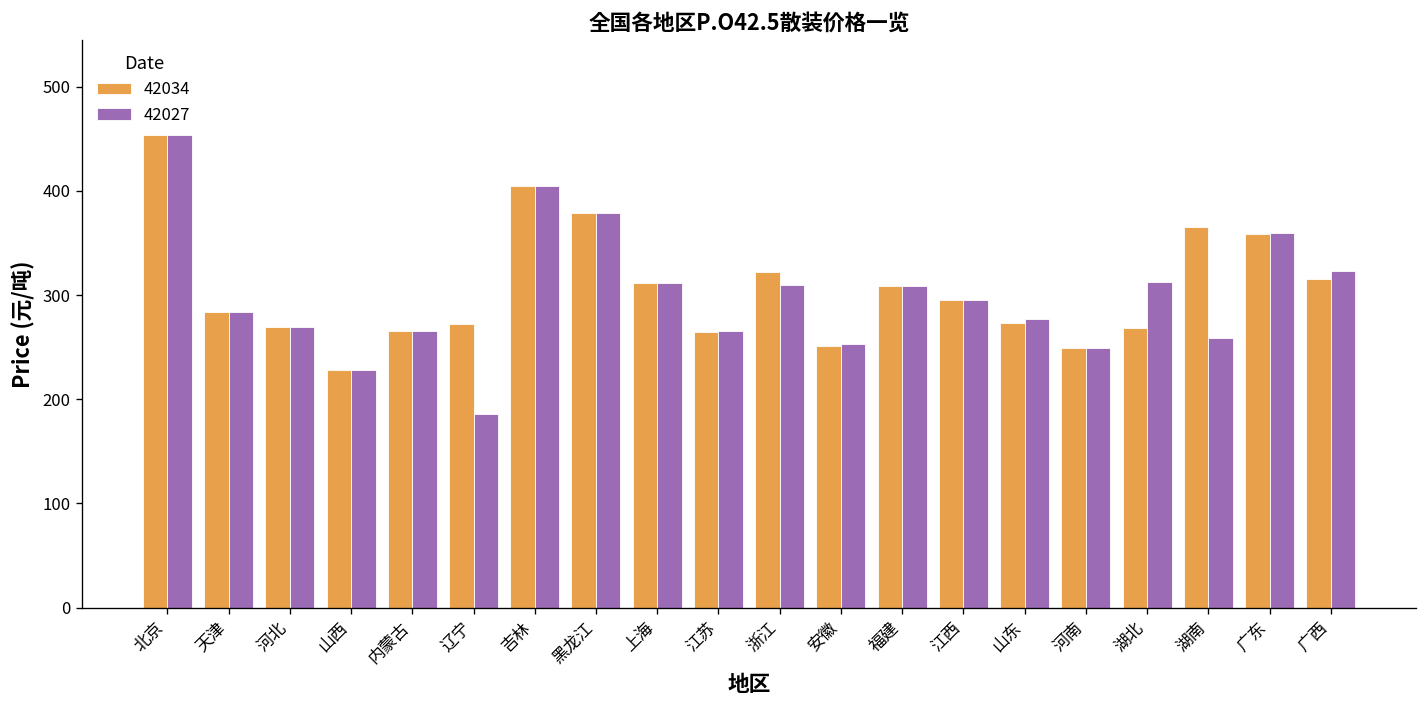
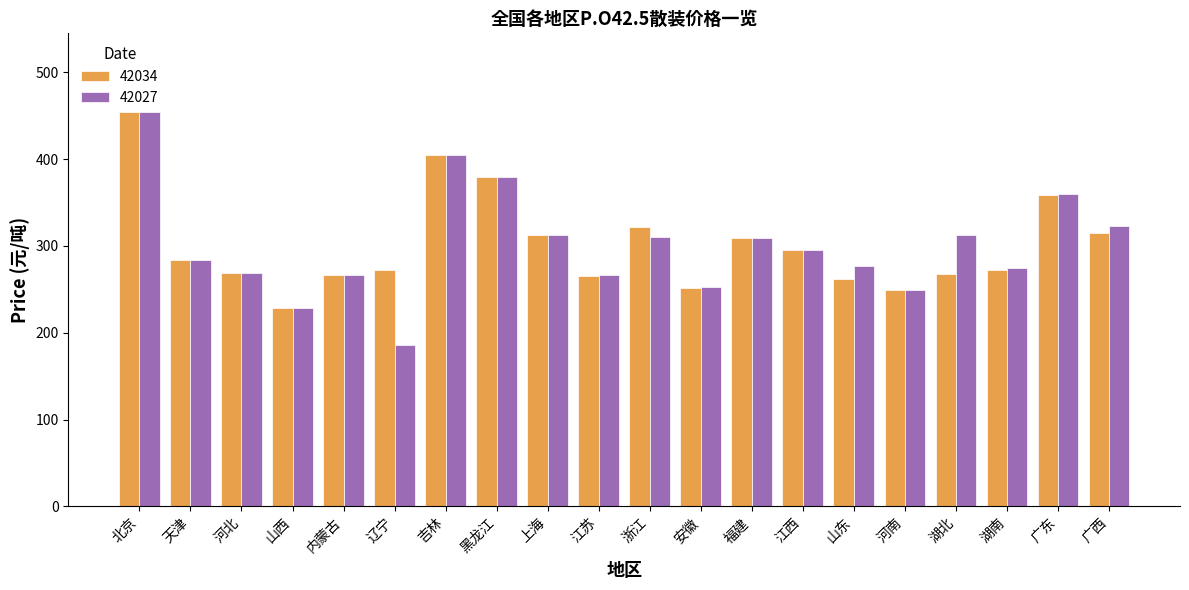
42034, 山东: 270 -> 260
42034, 湖南: 370 -> 270
42027, 湖南: 260 -> 280
